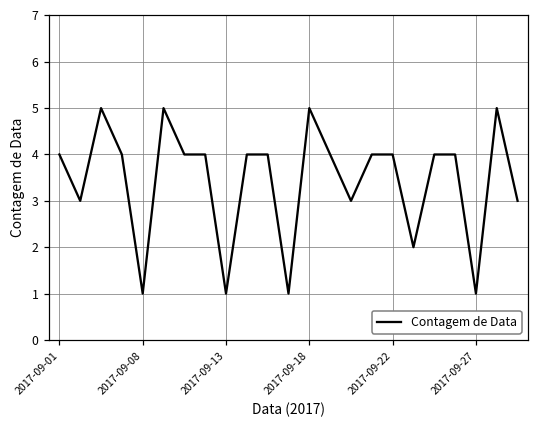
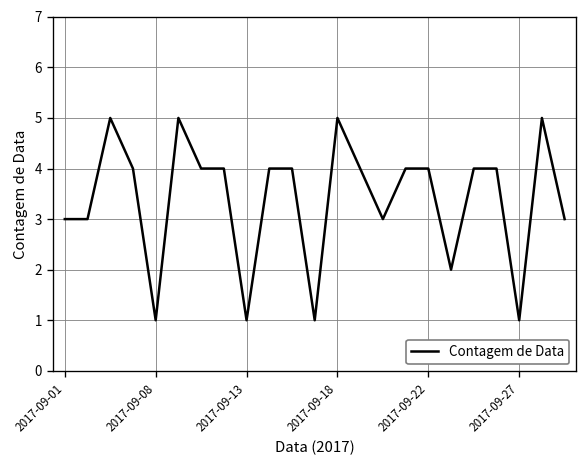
2017-09-01: 4 -> 3
